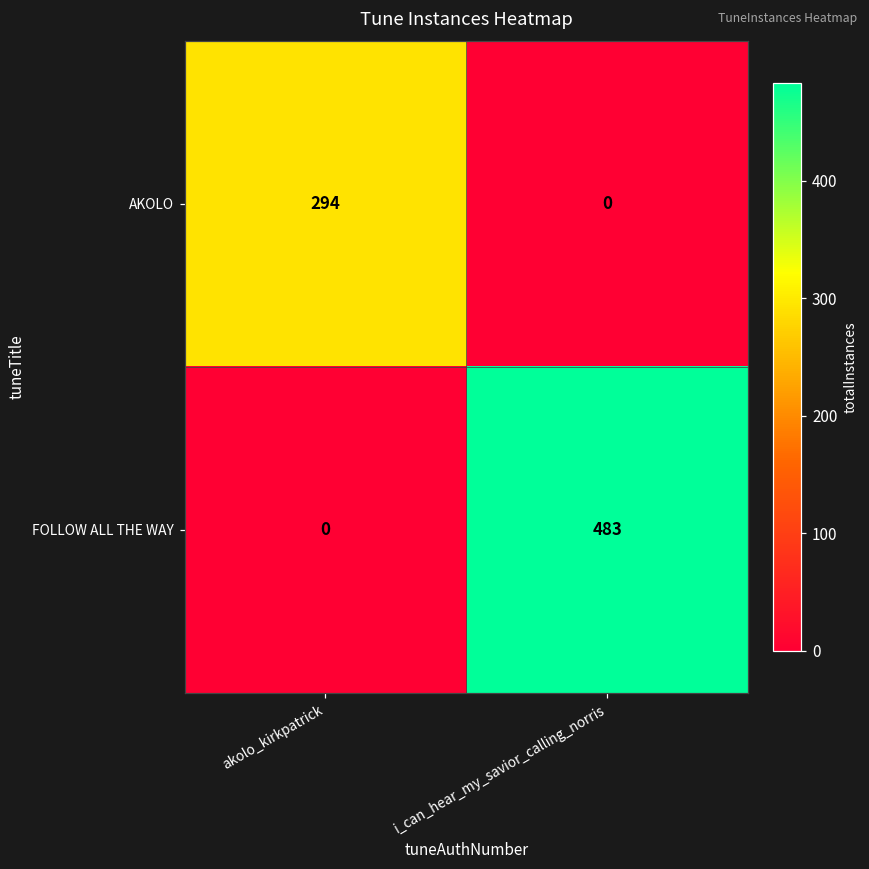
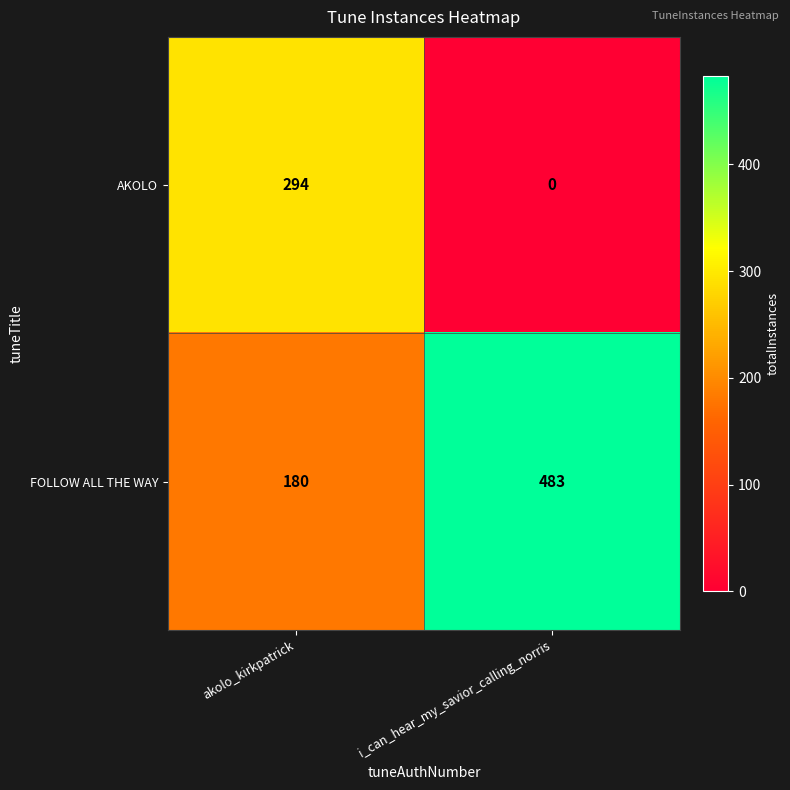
FOLLOW ALL THE WAY, akolo_kirkpatrick: 0 -> 180
